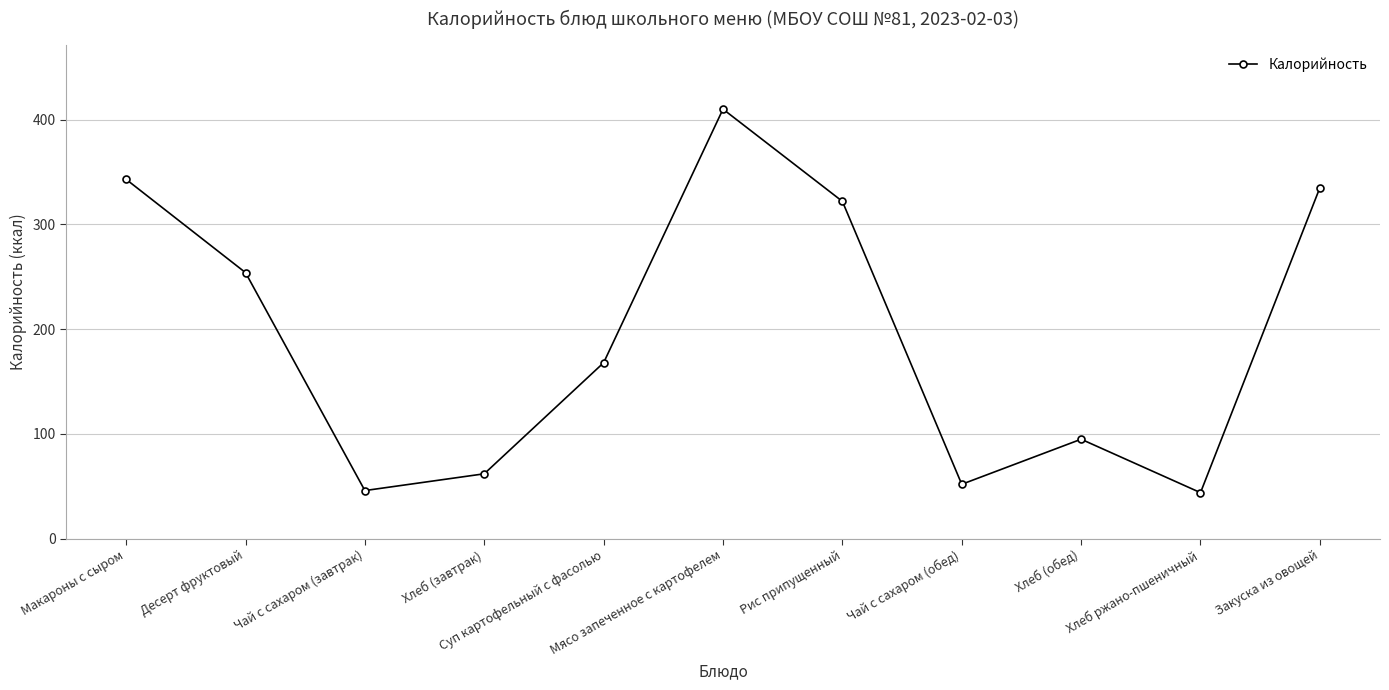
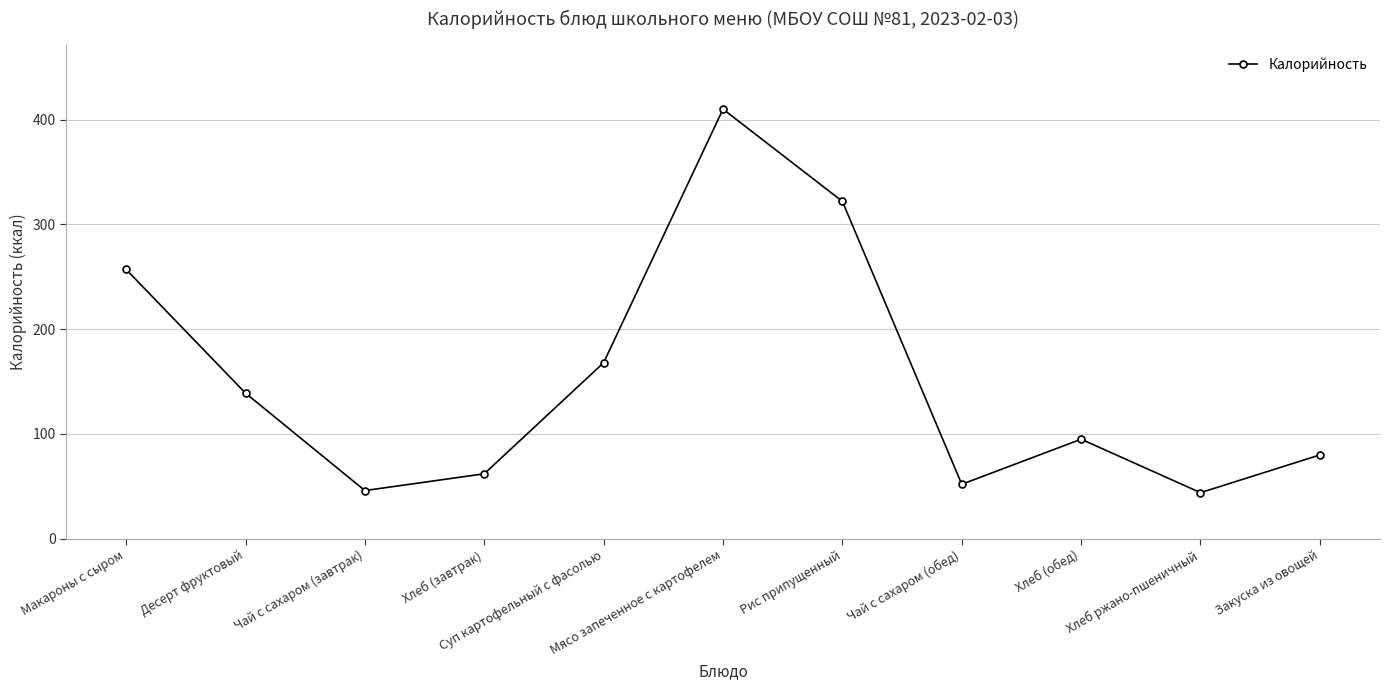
Макароны с сыром: 343 -> 257
Десерт фруктовый: 254 -> 139
Закуска из овощей: 335 -> 80
